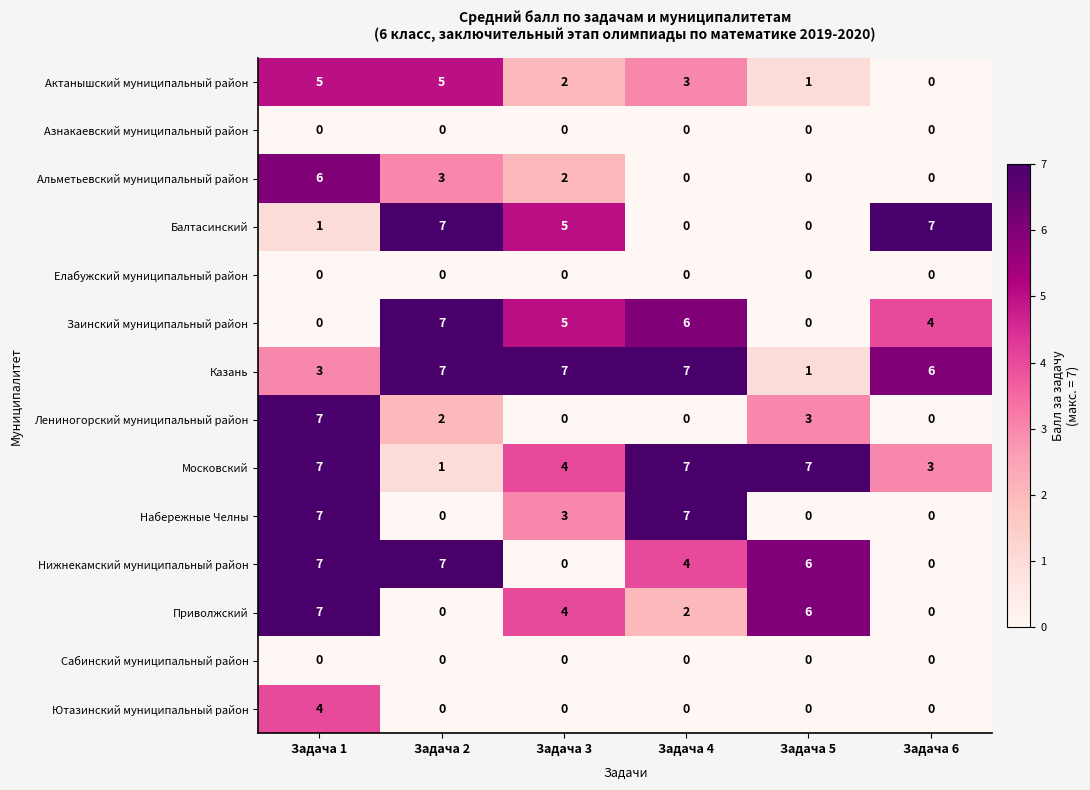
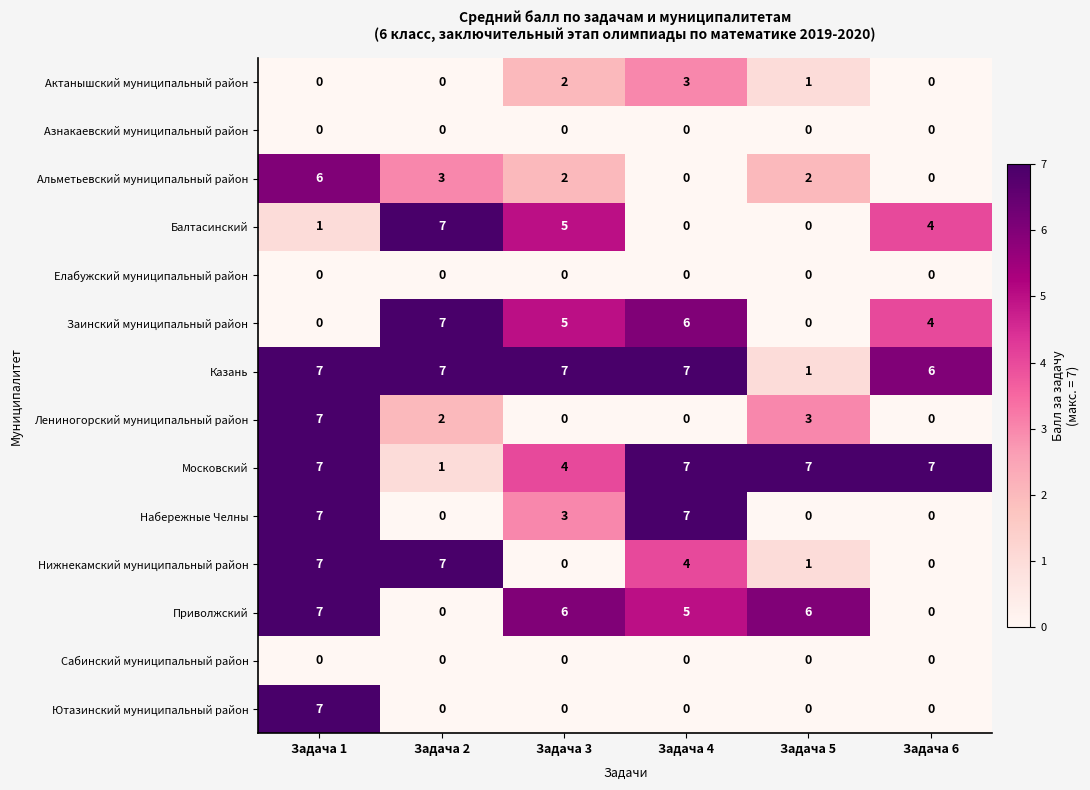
Актанышский муниципальный район, Задача 1: 5 -> 0
Актанышский муниципальный район, Задача 2: 5 -> 0
Альметьевский муниципальный район, Задача 5: 0 -> 2
Балтасинский, Задача 6: 7 -> 4
Казань, Задача 1: 3 -> 7
Московский, Задача 6: 3 -> 7
Нижнекамский муниципальный район, Задача 5: 6 -> 1
Приволжский, Задача 3: 4 -> 6
Приволжский, Задача 4: 2 -> 5
Ютазинский муниципальный район, Задача 1: 4 -> 7
